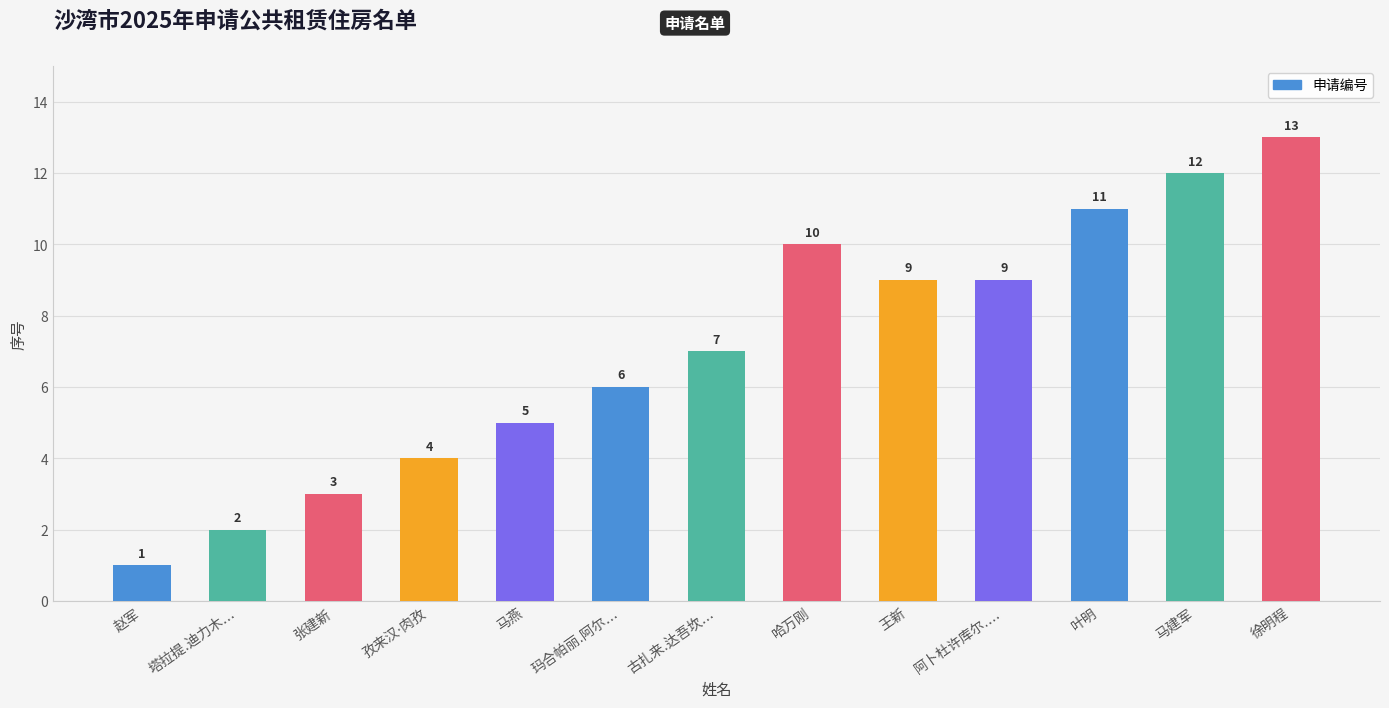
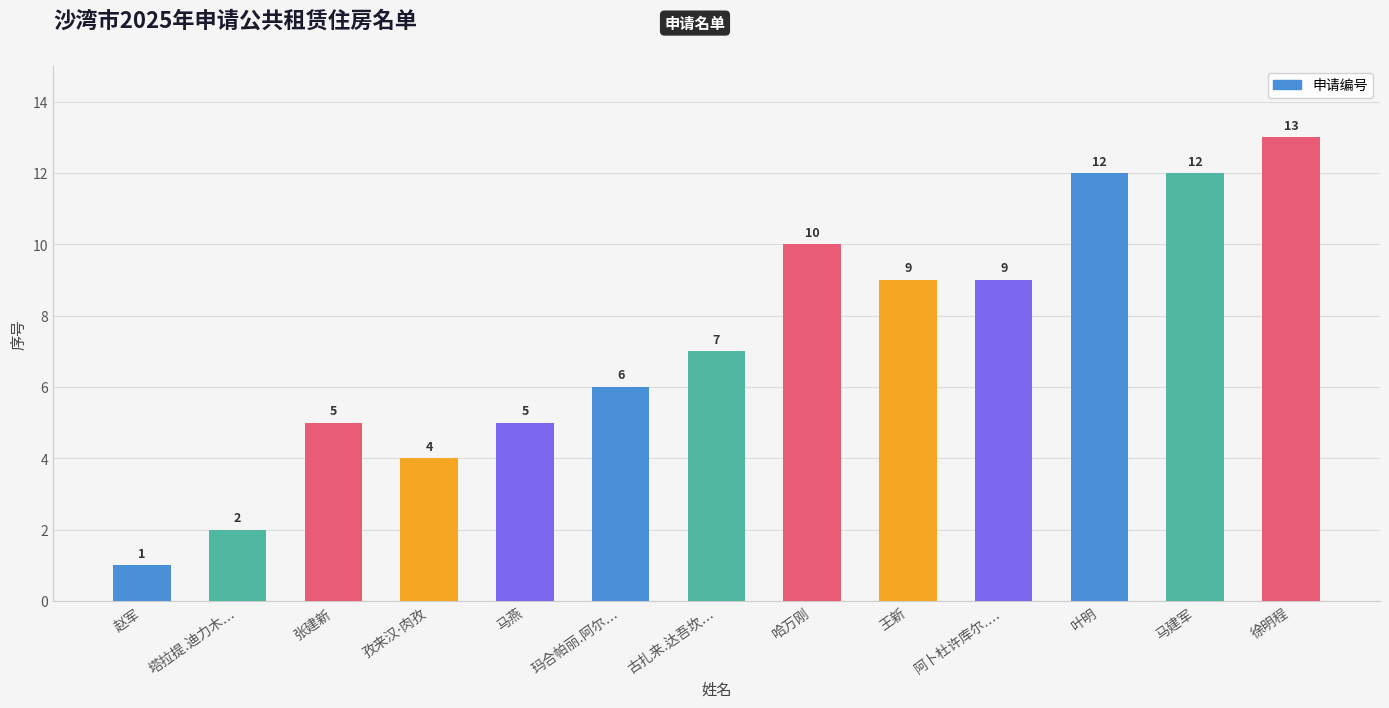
张建新: 3 -> 5
叶明: 11 -> 12
